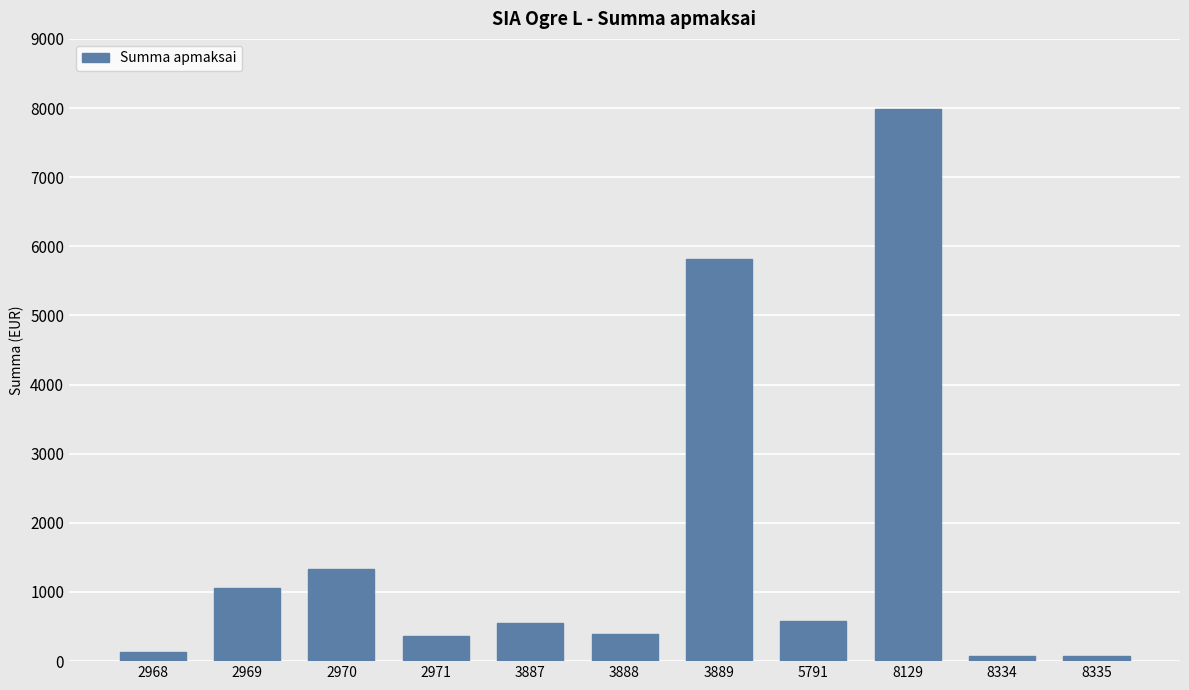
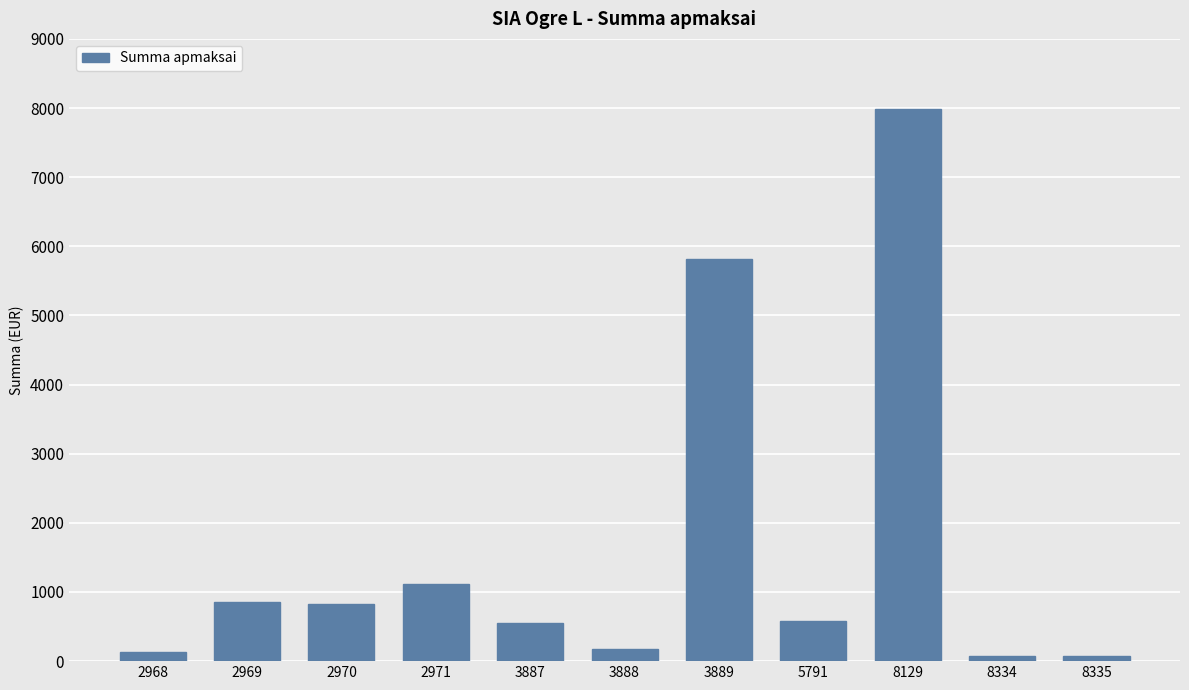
2969: 1100 -> 800
2970: 1300 -> 800
2971: 400 -> 1100
3888: 400 -> 200
